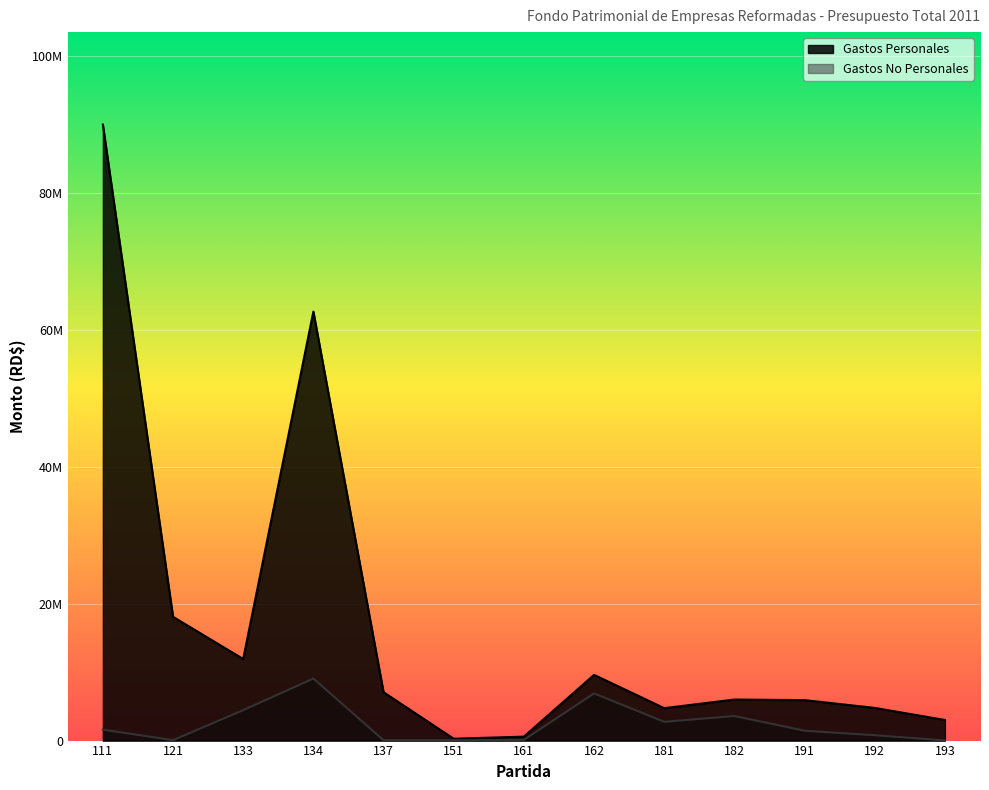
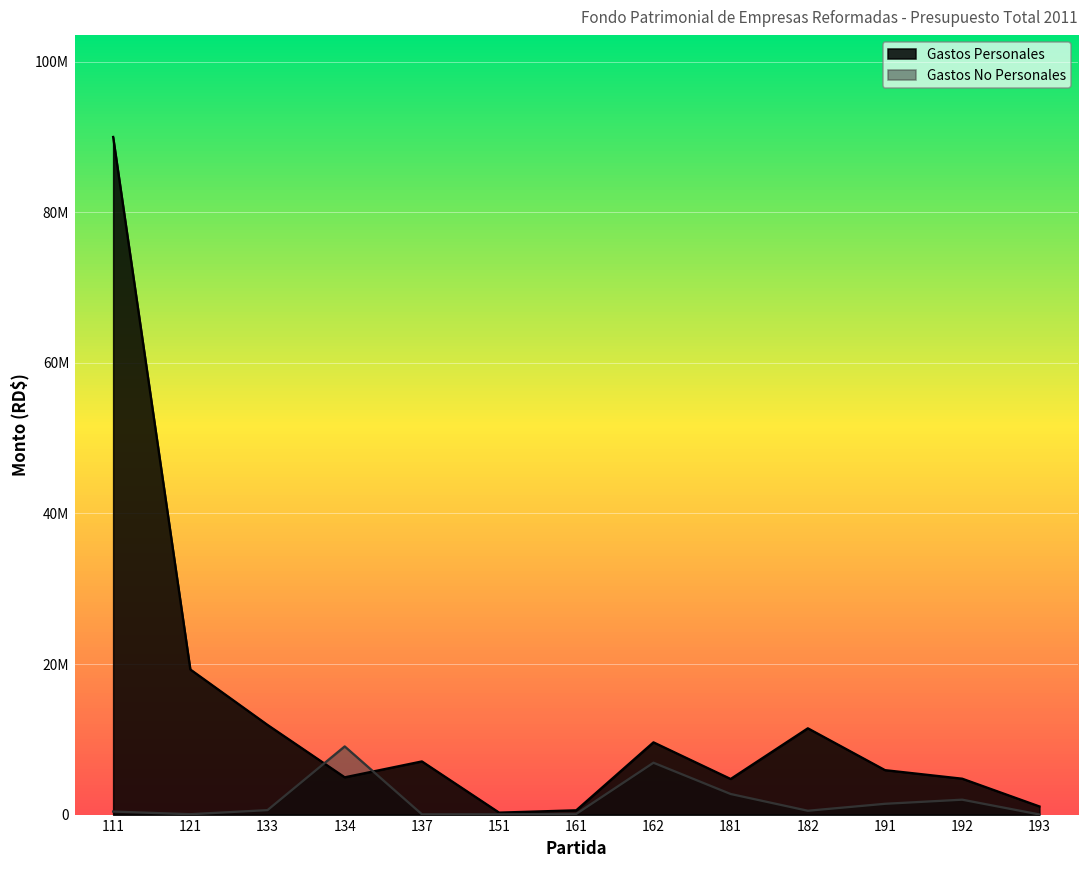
Gastos No Personales, 111: 2000000 -> 0
Gastos Personales, 121: 18000000 -> 19000000
Gastos No Personales, 133: 4000000 -> 1000000
Gastos Personales, 134: 63000000 -> 5000000
Gastos Personales, 182: 6000000 -> 11000000
Gastos No Personales, 182: 4000000 -> 1000000
Gastos No Personales, 192: 1000000 -> 2000000
Gastos Personales, 193: 3000000 -> 1000000
